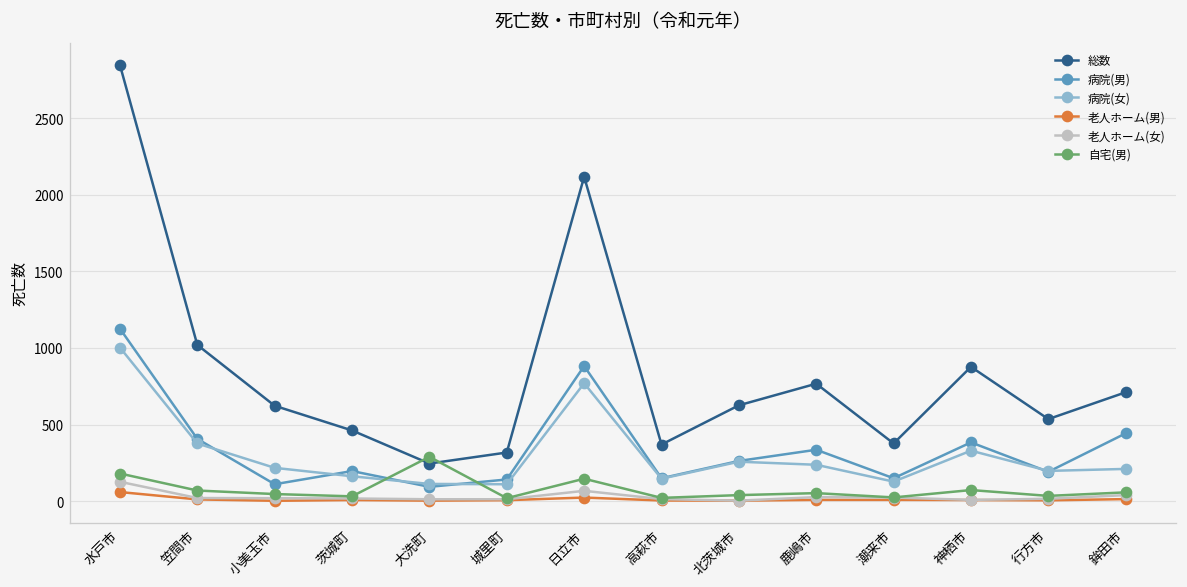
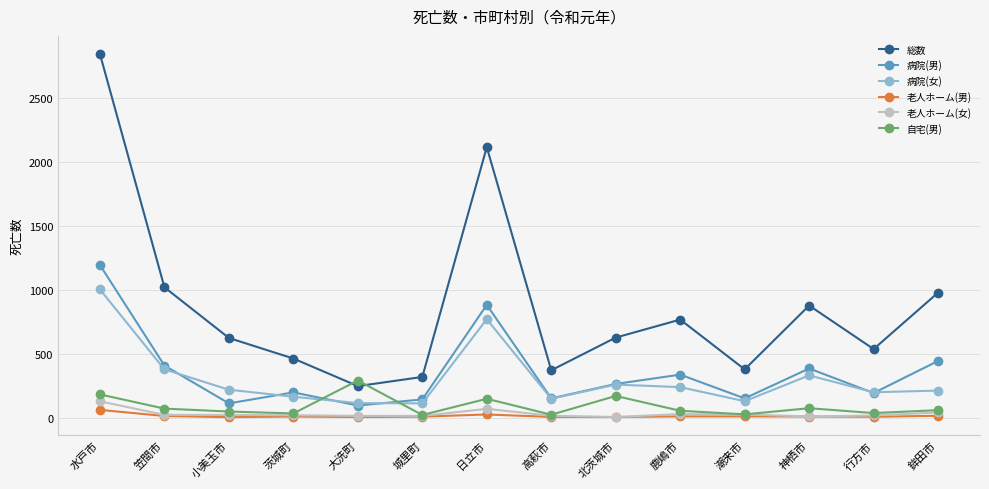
病院(男), 水戸市: 1130 -> 1190
自宅(男), 北茨城市: 40 -> 170
総数, 鉾田市: 710 -> 980
